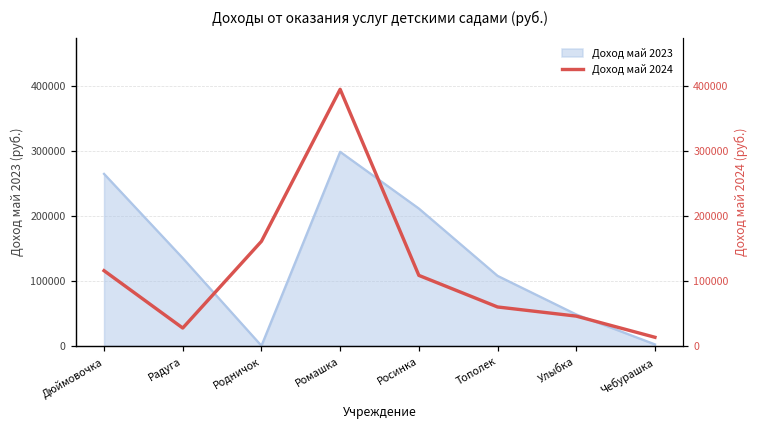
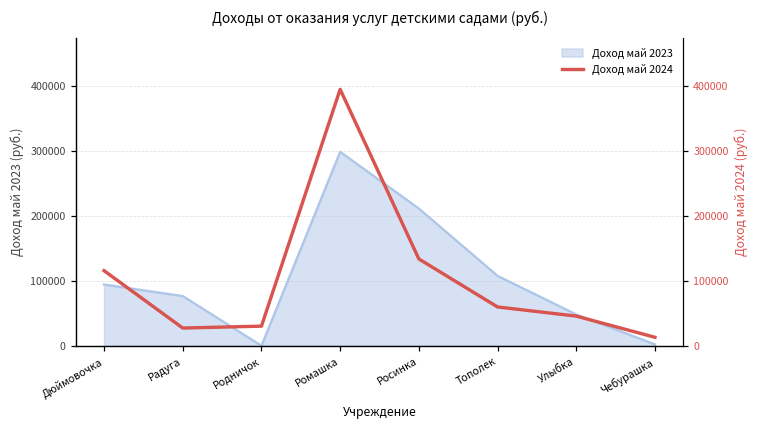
Доход май 2023, Дюймовочка: 260000 -> 90000
Доход май 2023, Радуга: 140000 -> 80000
Доход май 2024, Родничок: 160000 -> 30000
Доход май 2024, Росинка: 110000 -> 130000
